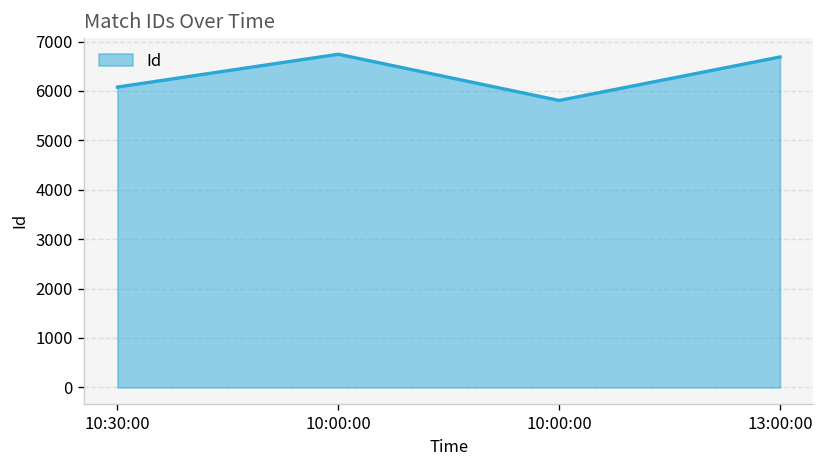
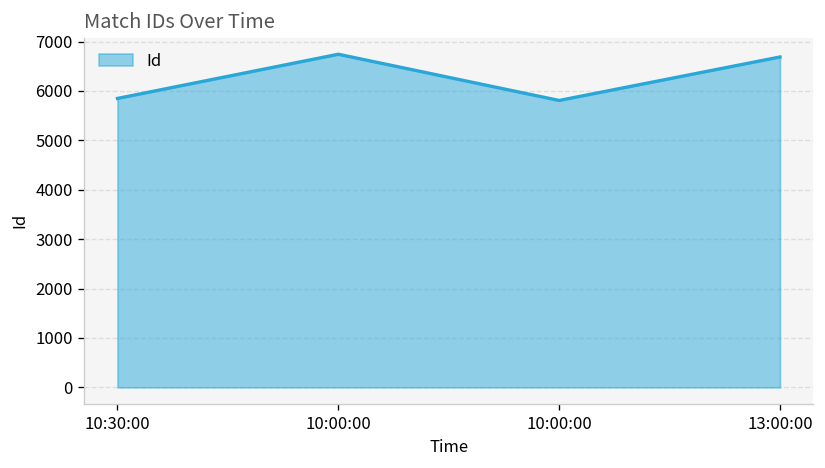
10:30:00: 6100 -> 5800
